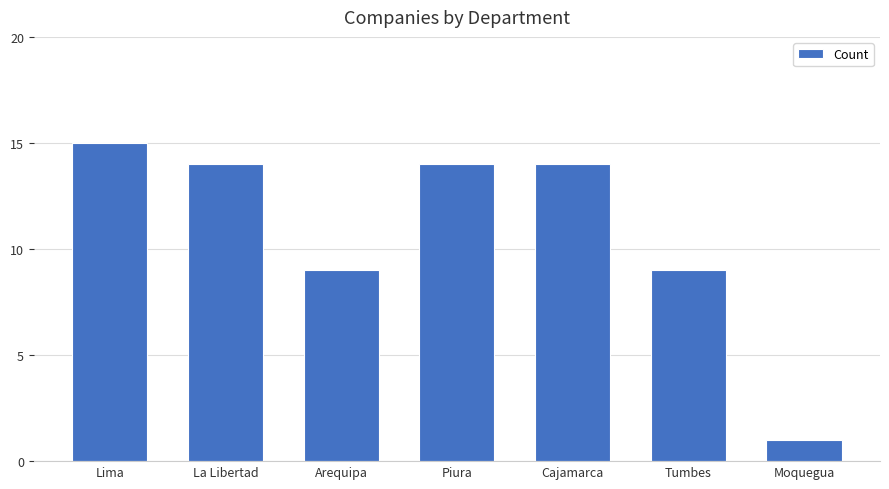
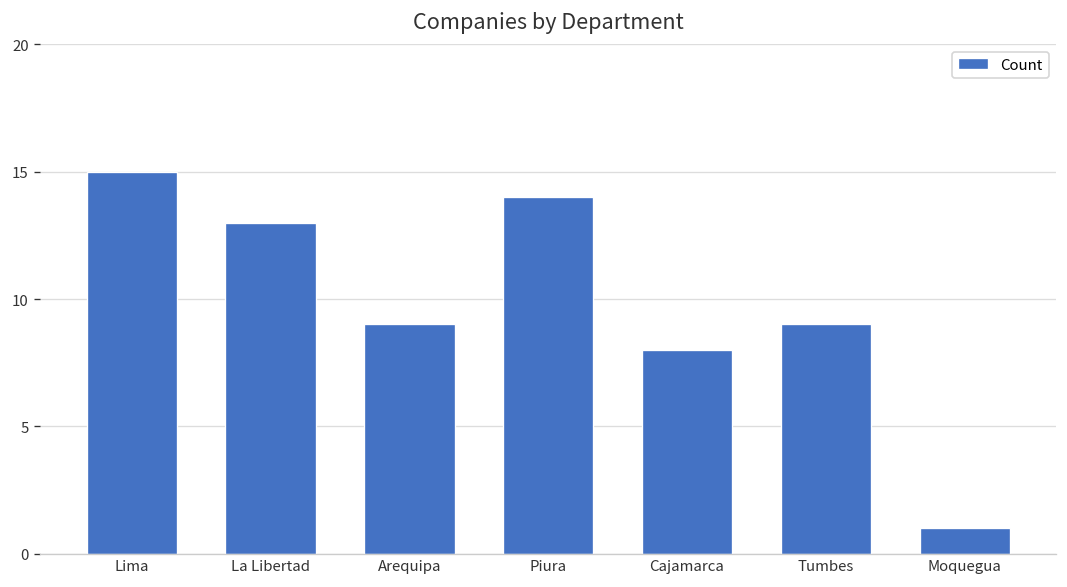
La Libertad: 14 -> 13
Cajamarca: 14 -> 8
